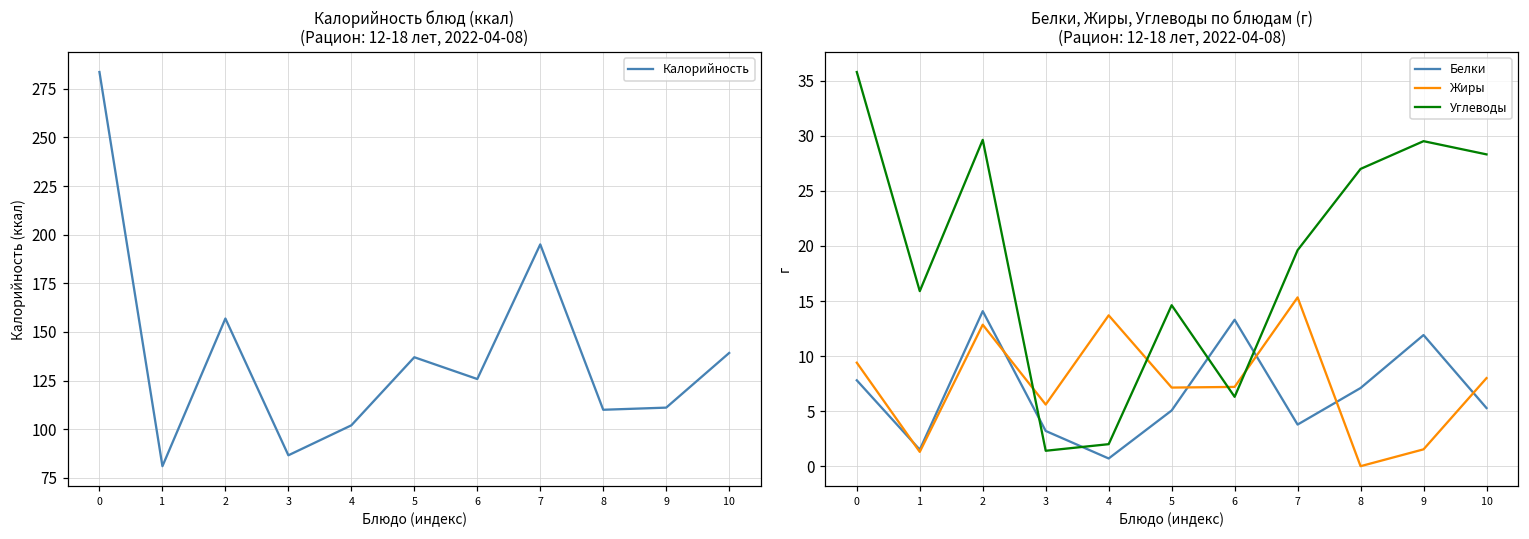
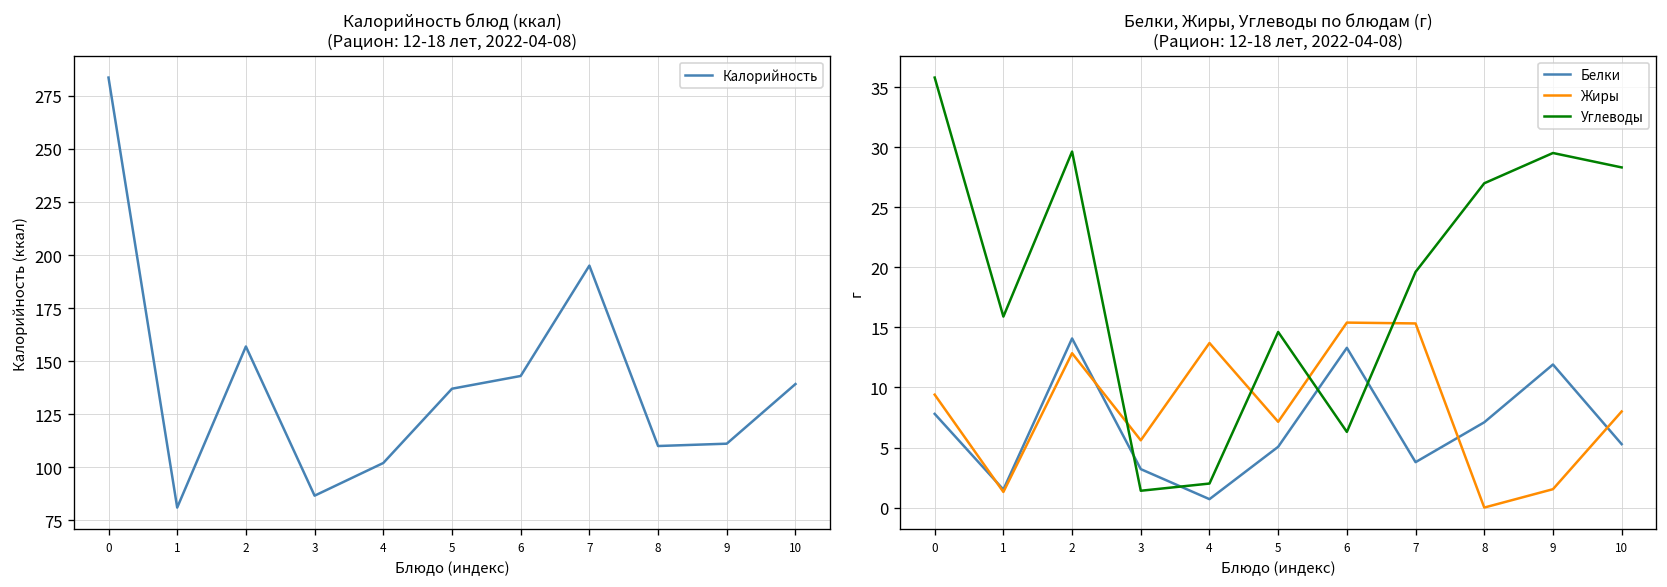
Калорийность блюд (ккал) (Рацион: 12-18 лет, 2022-04-08), 6: 126 -> 143
Белки, Жиры, Углеводы по блюдам (г) (Рацион: 12-18 лет, 2022-04-08), Жиры, 6: 7.2 -> 15.4
